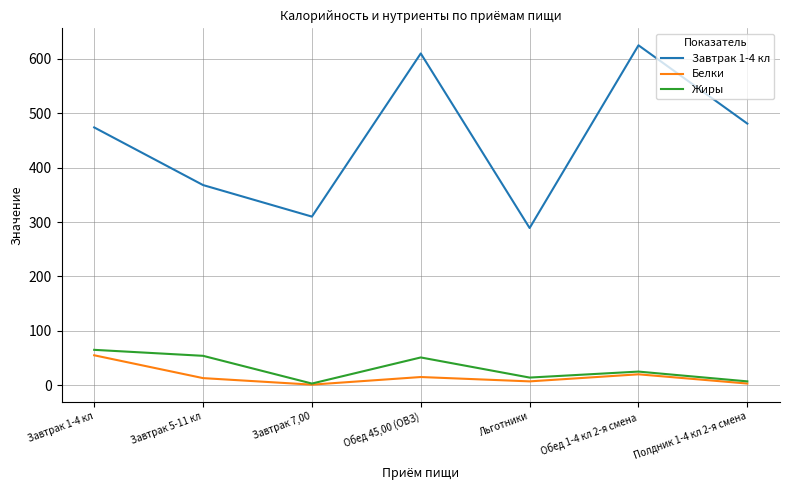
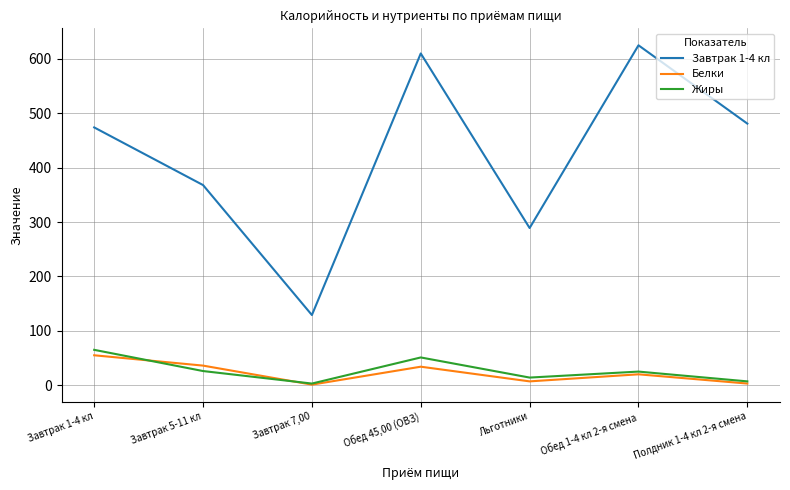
Белки, Завтрак 5-11 кл: 10 -> 40
Жиры, Завтрак 5-11 кл: 50 -> 30
Завтрак 1-4 кл, Завтрак 7,00: 310 -> 130
Белки, Обед 45,00 (ОВЗ): 20 -> 30
